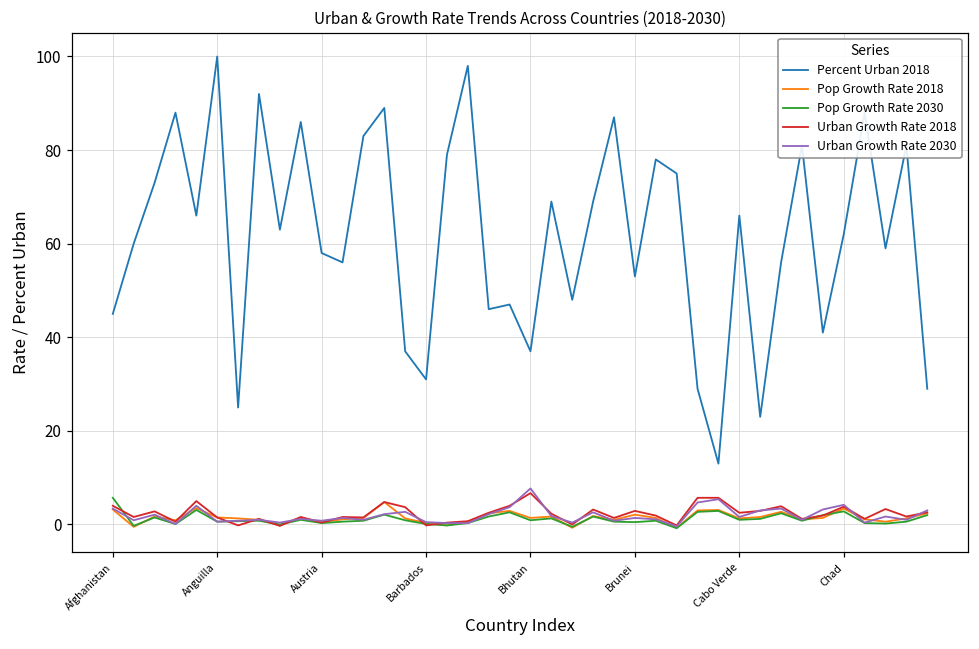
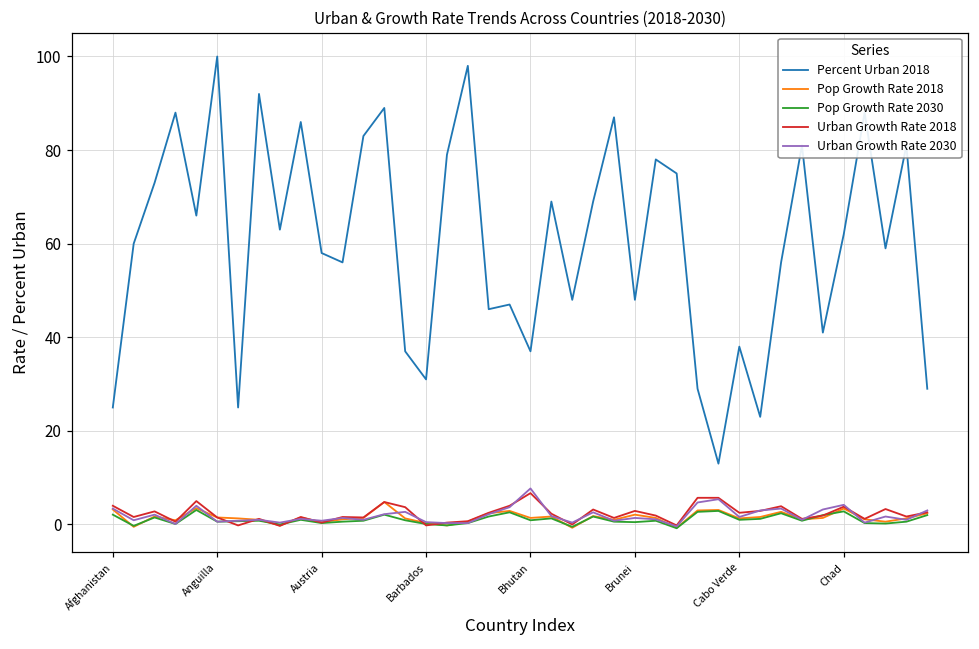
Percent Urban 2018, Afghanistan: 45 -> 25
Pop Growth Rate 2030, Afghanistan: 6 -> 2
Percent Urban 2018, Brunei: 53 -> 48
Percent Urban 2018, Cabo Verde: 66 -> 38
